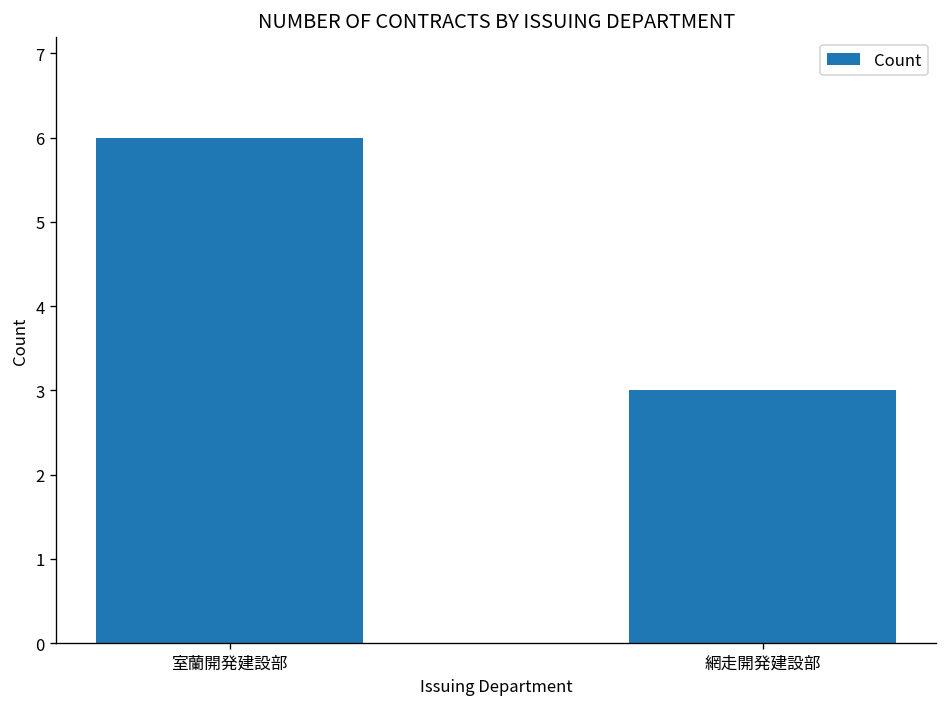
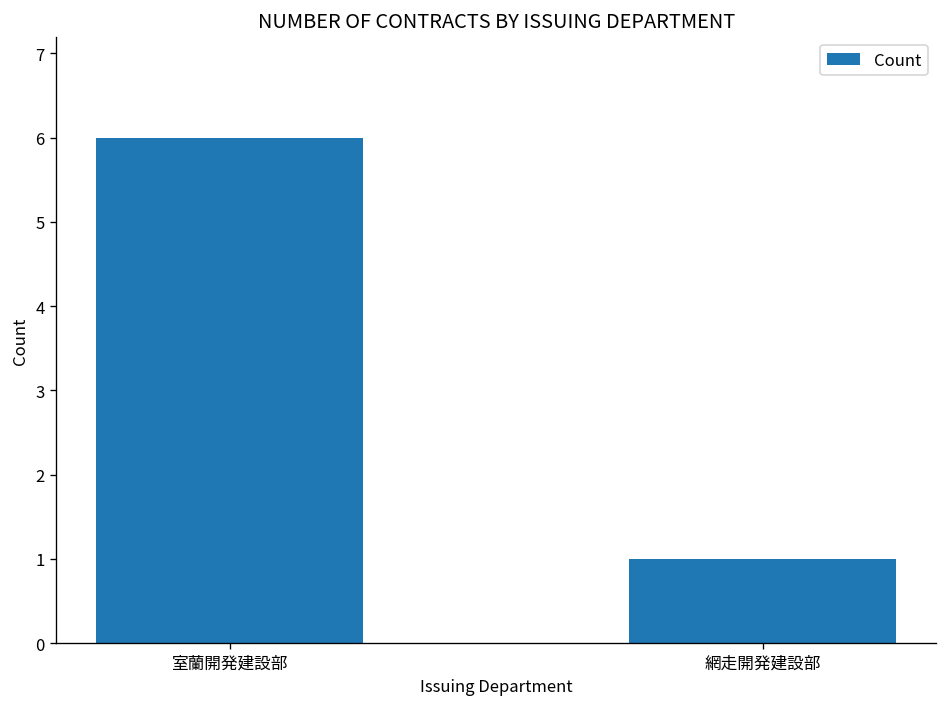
網走開発建設部: 3 -> 1
